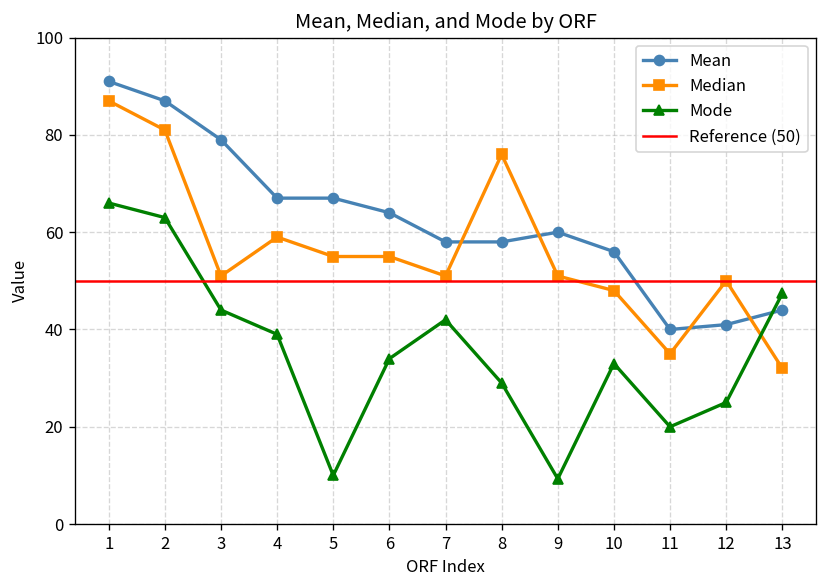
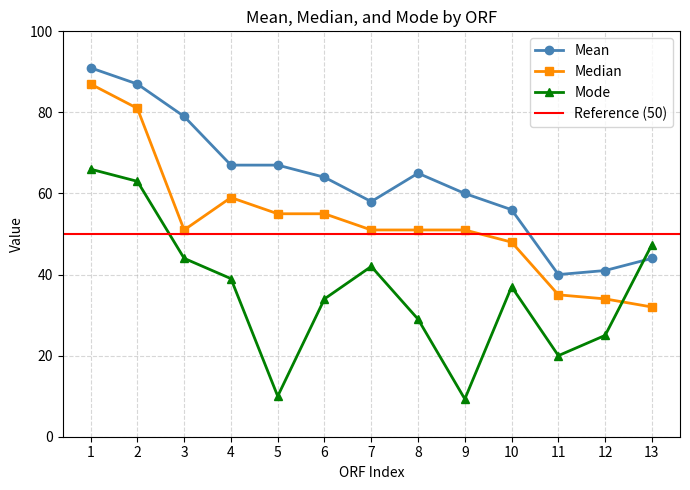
Mean, 8: 58 -> 65
Median, 8: 76 -> 51
Mode, 10: 33 -> 37
Median, 12: 50 -> 34
